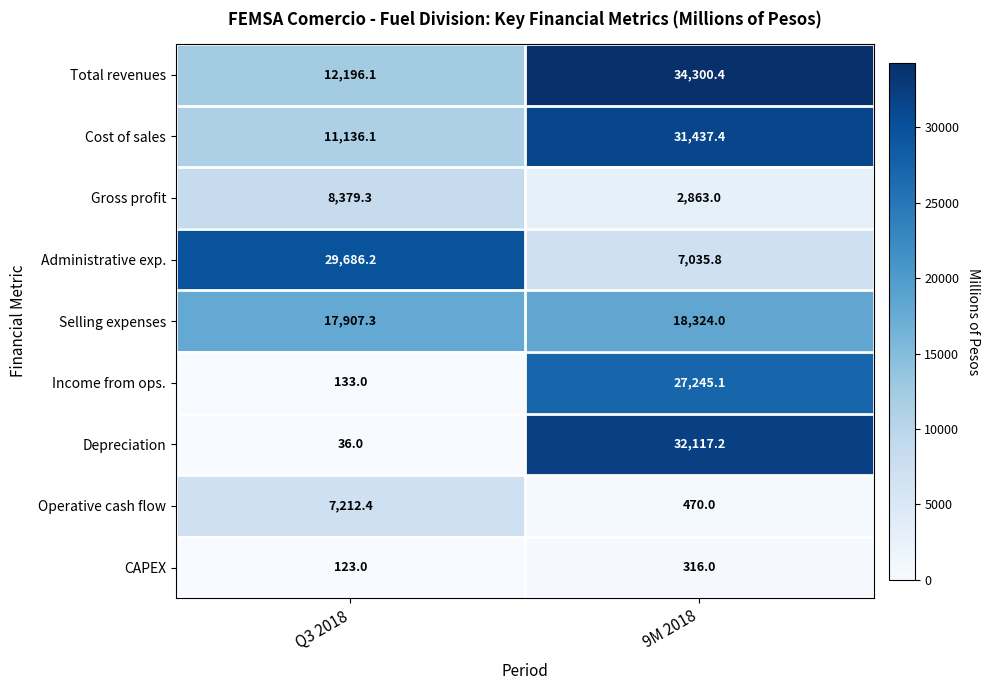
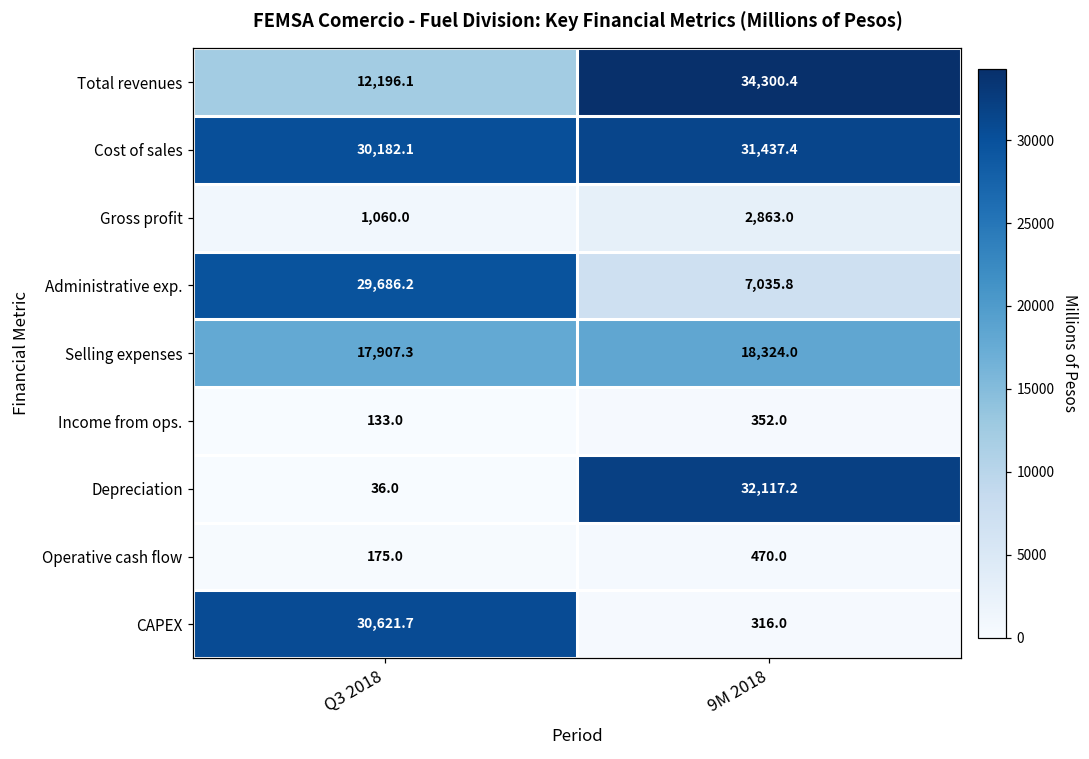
Cost of sales, Q3 2018: 11,136.1 -> 30,182.1
Gross profit, Q3 2018: 8,379.3 -> 1,060.0
Income from ops., 9M 2018: 27,245.1 -> 352.0
Operative cash flow, Q3 2018: 7,212.4 -> 175.0
CAPEX, Q3 2018: 123.0 -> 30,621.7
